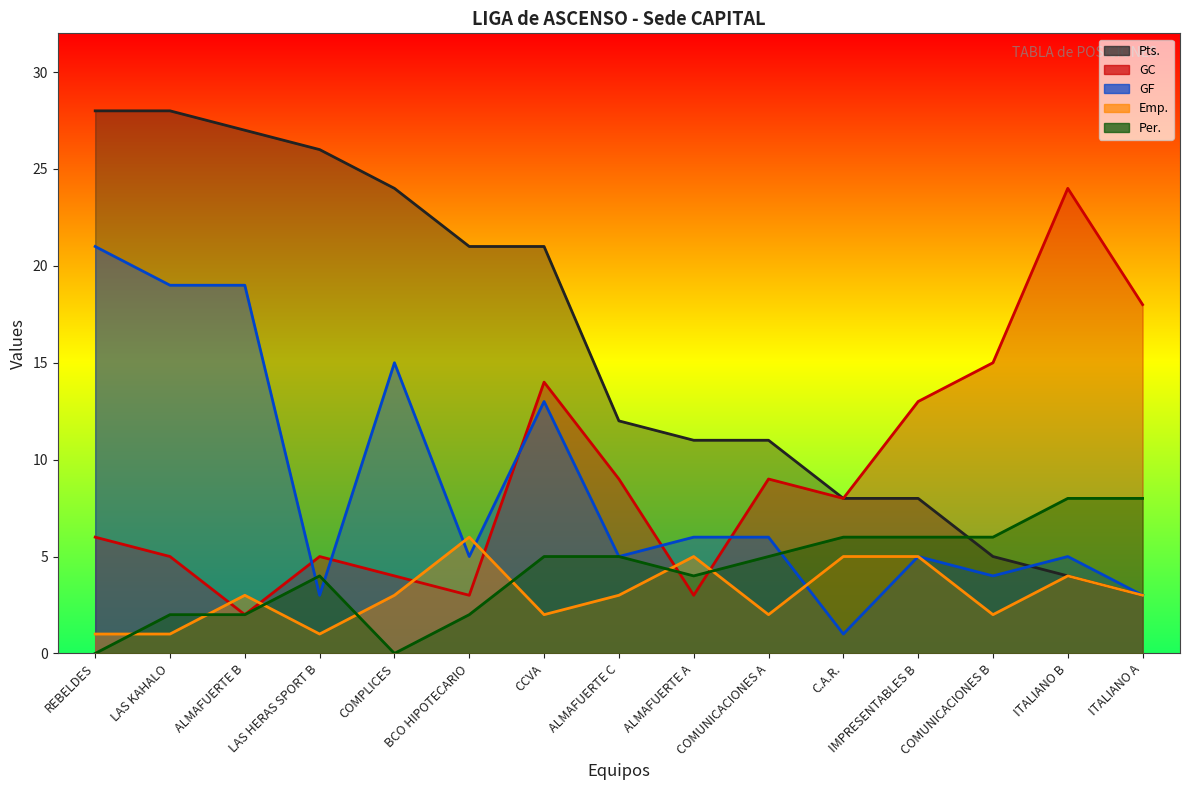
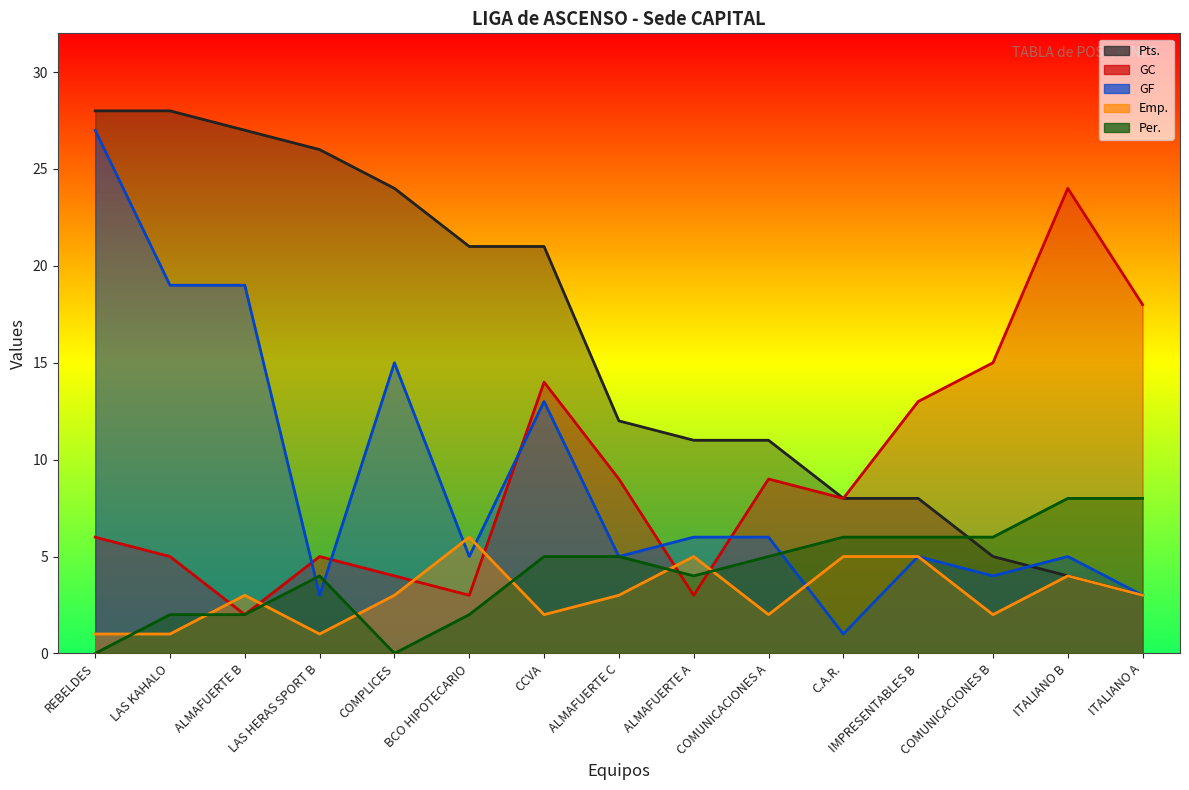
GF, REBELDES: 21 -> 27
